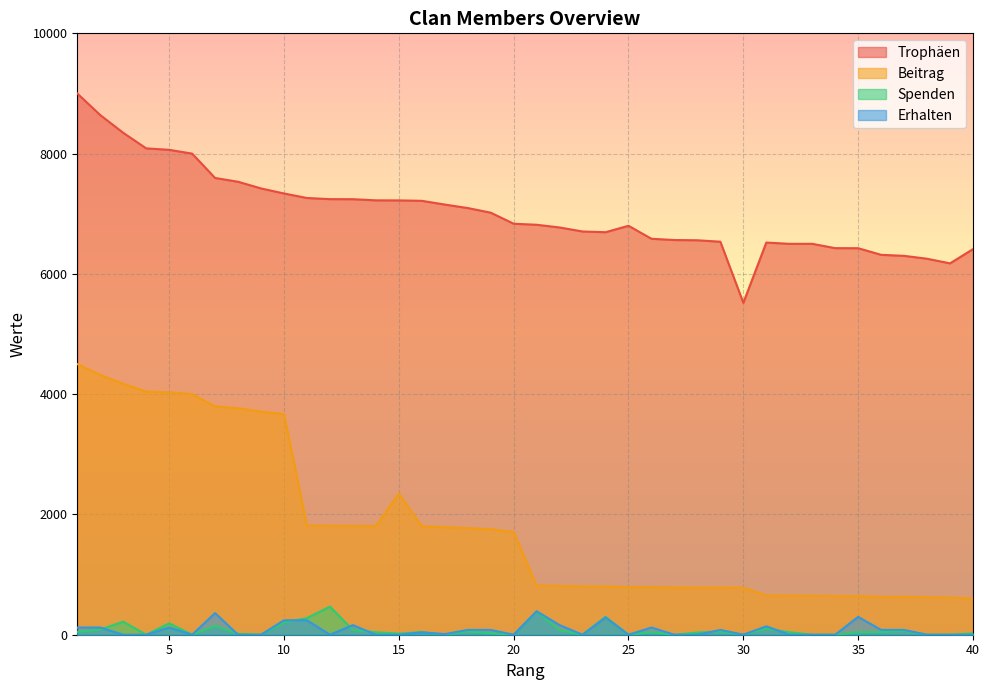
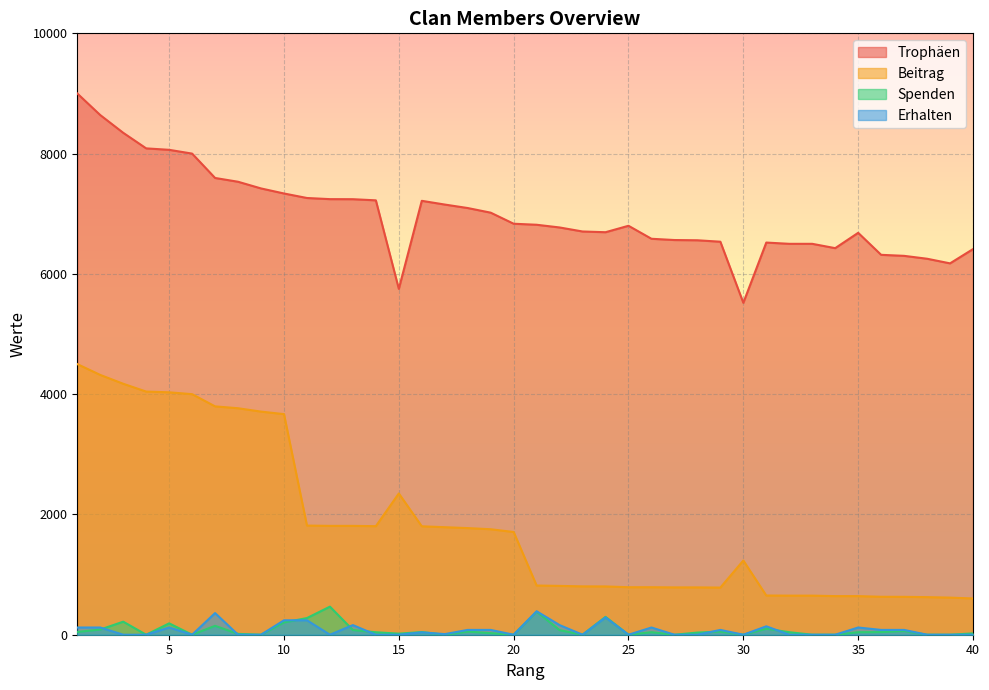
Trophäen, 15: 7200 -> 5800
Beitrag, 30: 800 -> 1200
Trophäen, 35: 6400 -> 6700
Erhalten, 35: 300 -> 100
